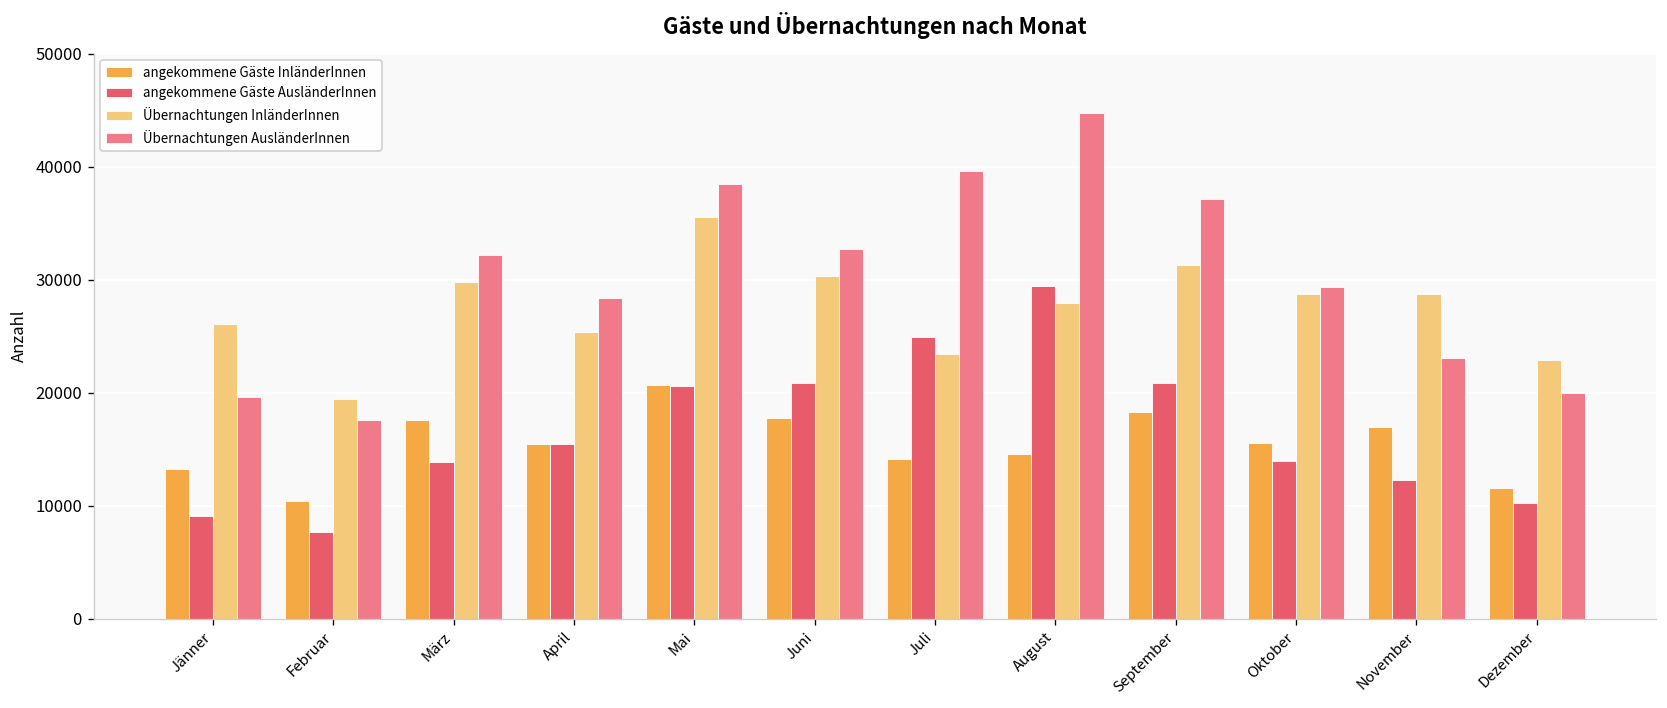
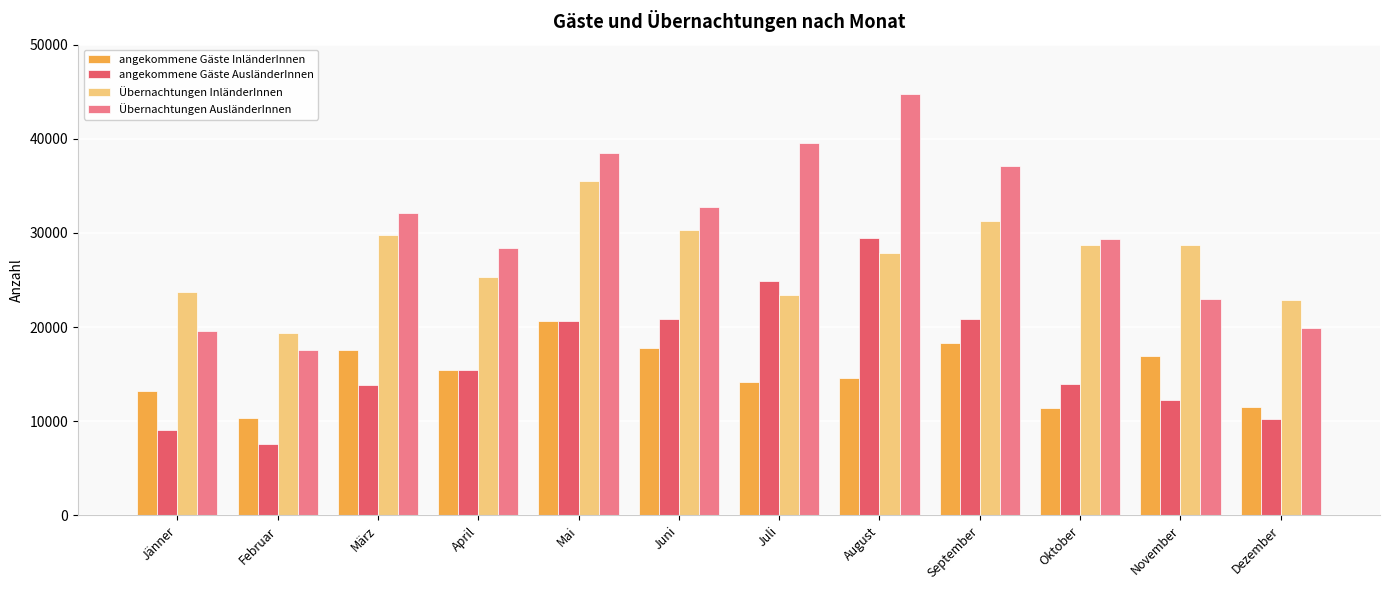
Übernachtungen InländerInnen, Jänner: 26000 -> 24000
angekommene Gäste InländerInnen, Oktober: 16000 -> 11000
